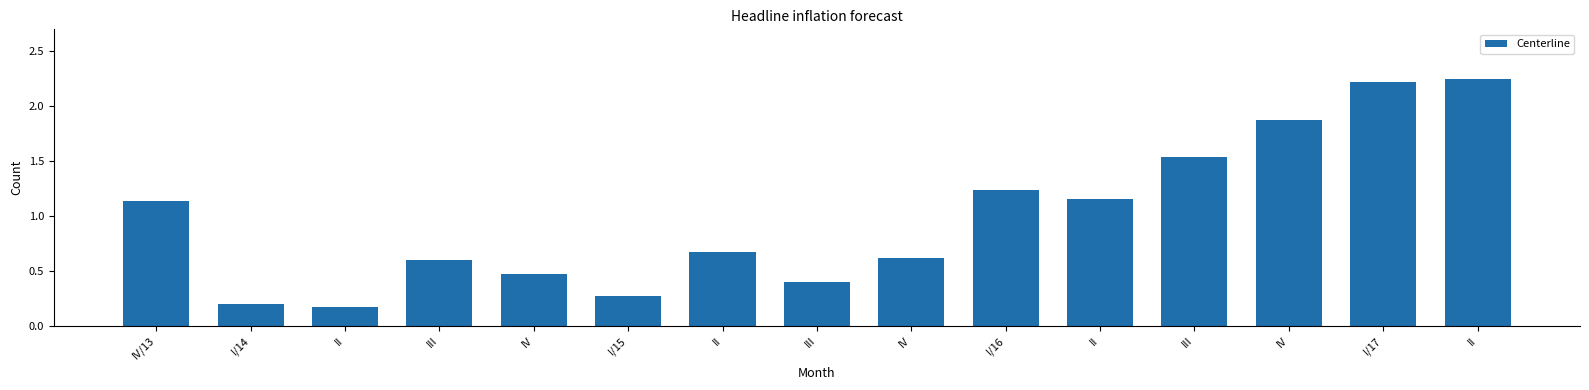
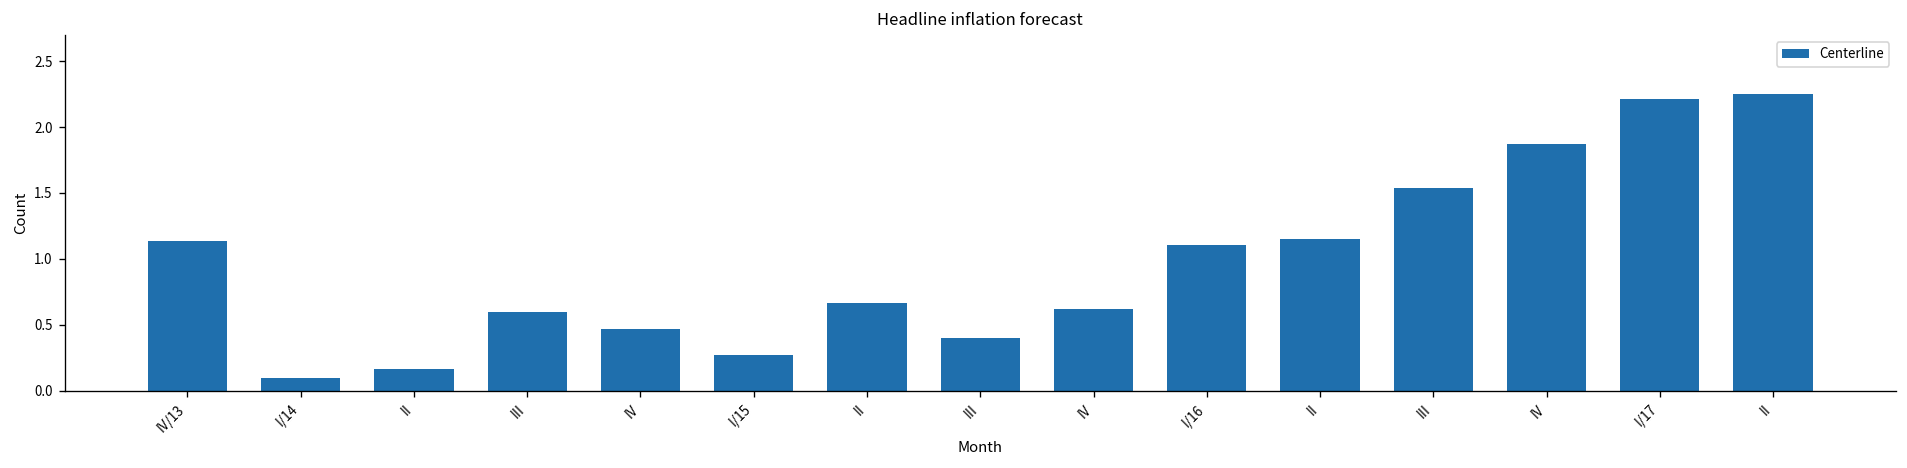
I/14: 0.2 -> 0.1
I/16: 1.23 -> 1.11
